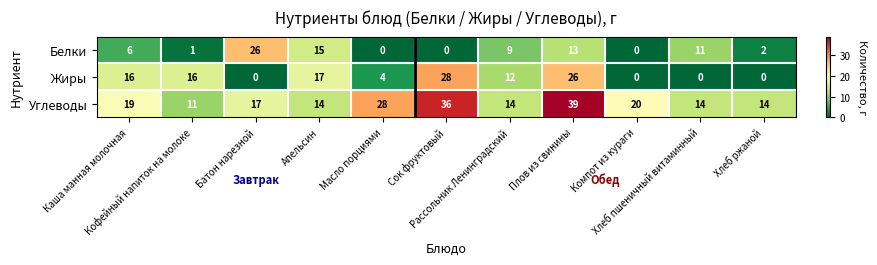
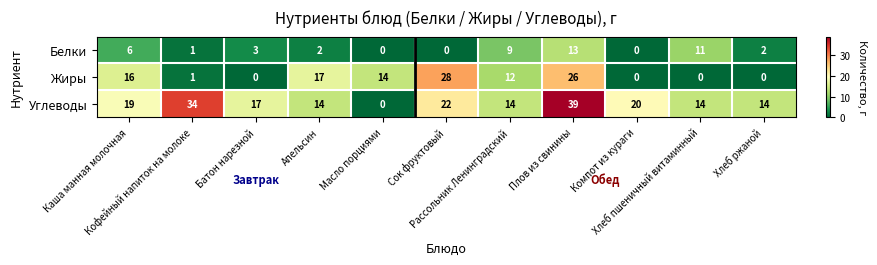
Белки, Батон нарезной: 26 -> 3
Белки, Апельсин: 15 -> 2
Жиры, Кофейный напиток на молоке: 16 -> 1
Жиры, Масло порциями: 4 -> 14
Углеводы, Кофейный напиток на молоке: 11 -> 34
Углеводы, Масло порциями: 28 -> 0
Углеводы, Сок фруктовый: 36 -> 22
